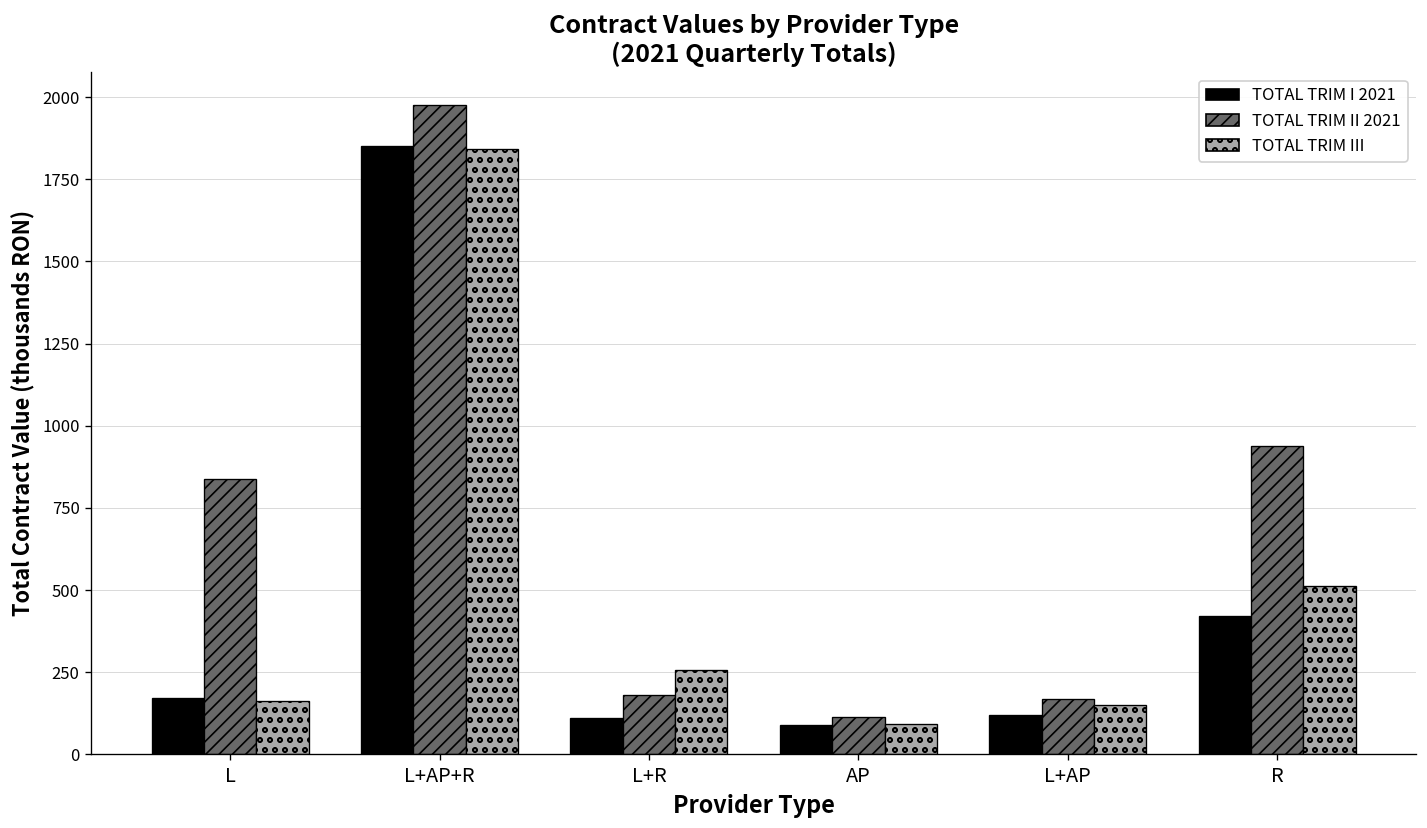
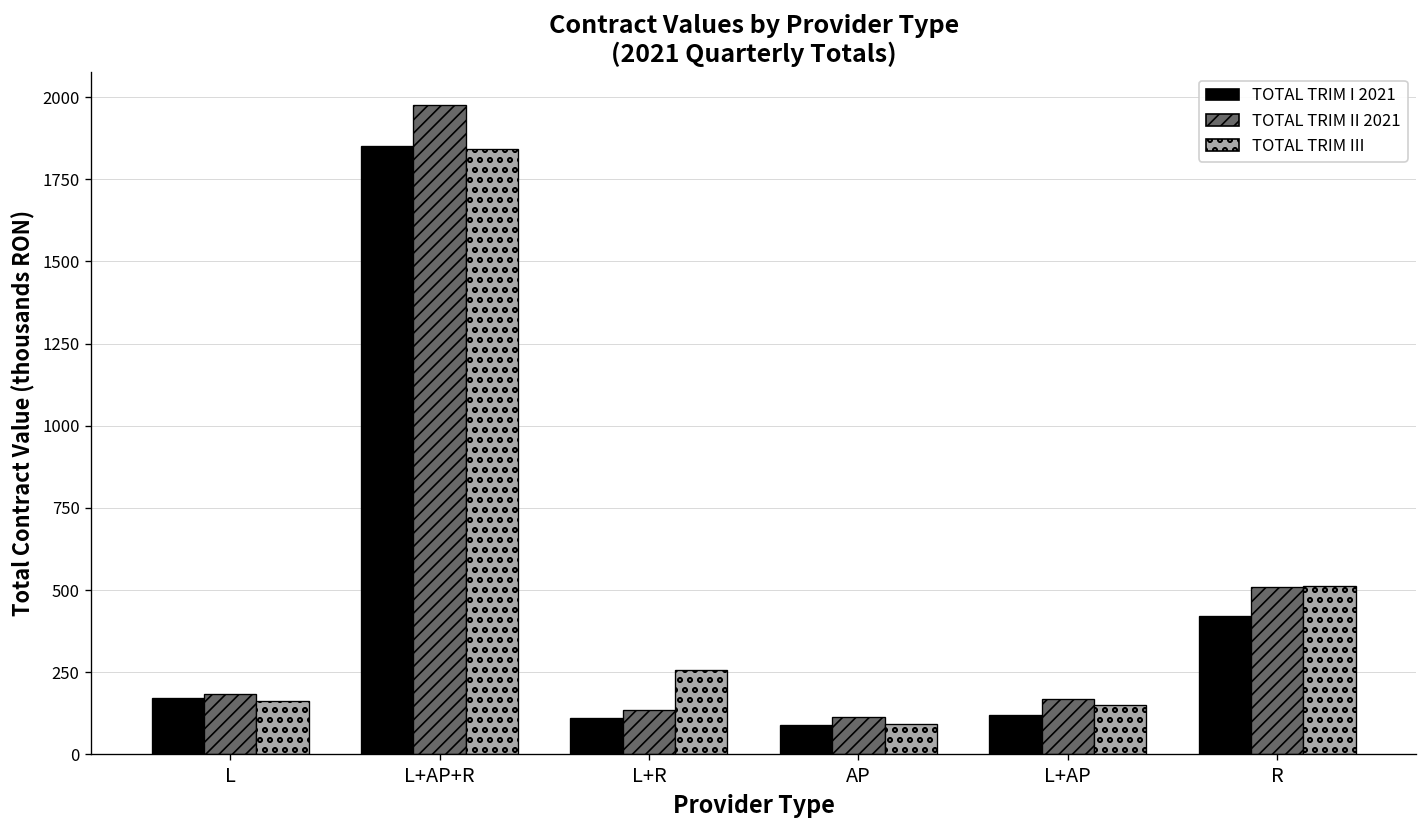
TOTAL TRIM II 2021, L: 840 -> 180
TOTAL TRIM II 2021, L+R: 180 -> 130
TOTAL TRIM II 2021, R: 940 -> 510
